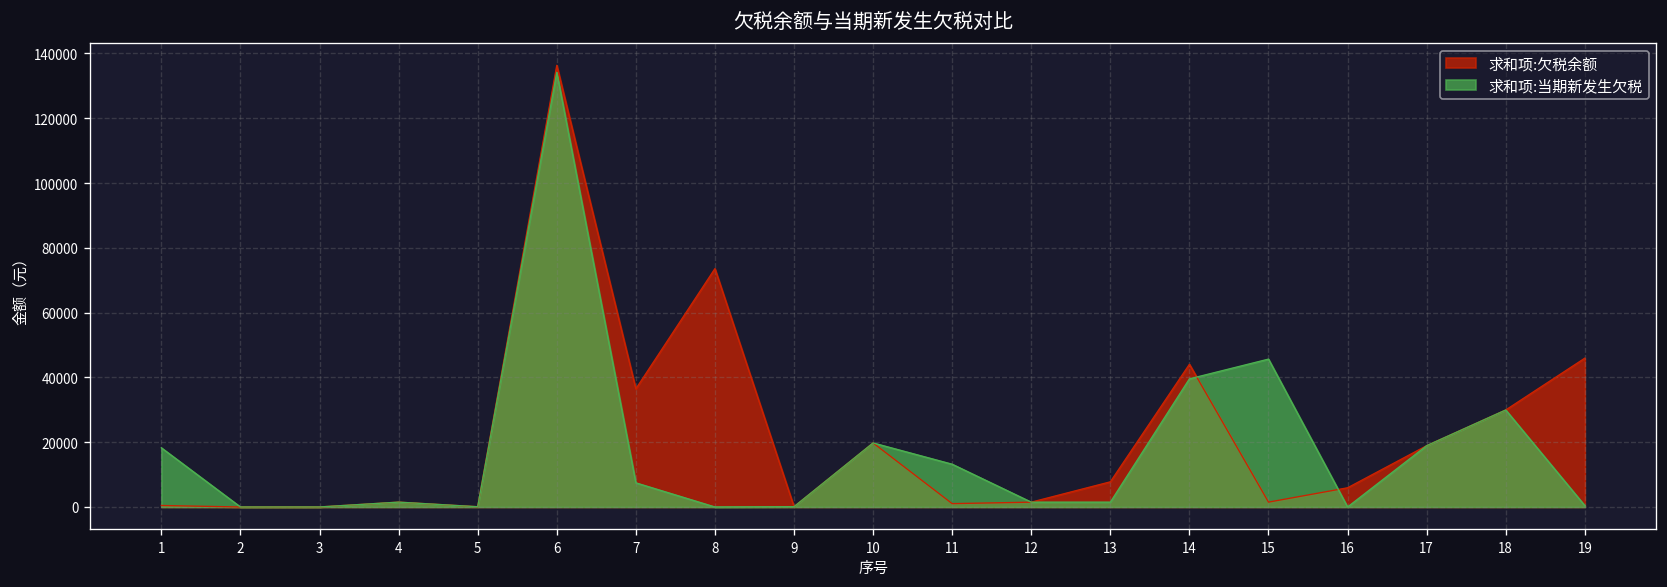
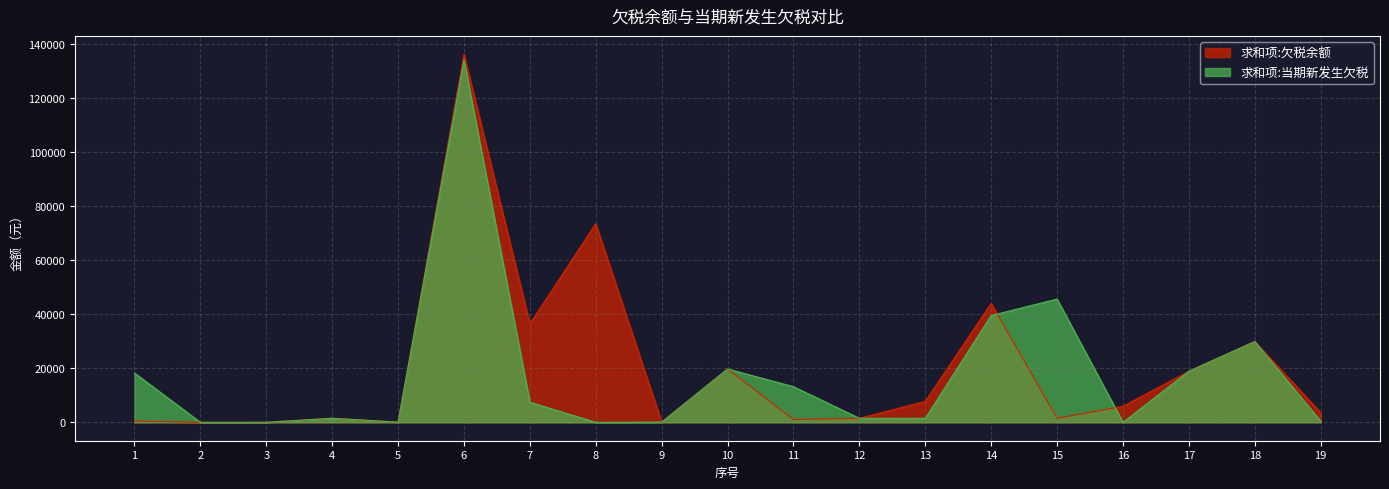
求和项:欠税余额, 19: 46000 -> 4000
